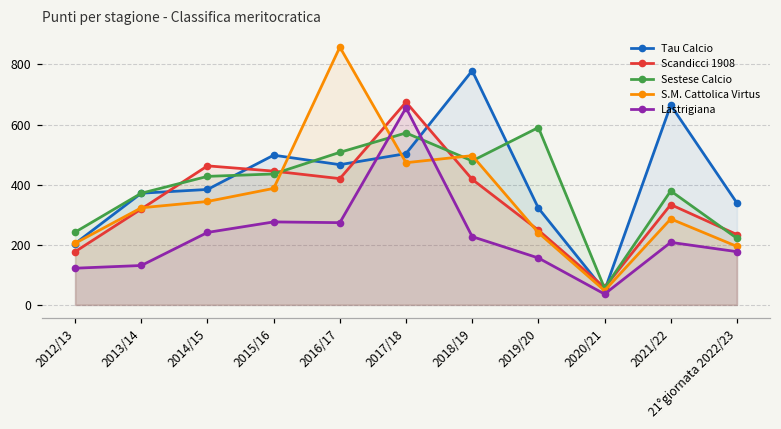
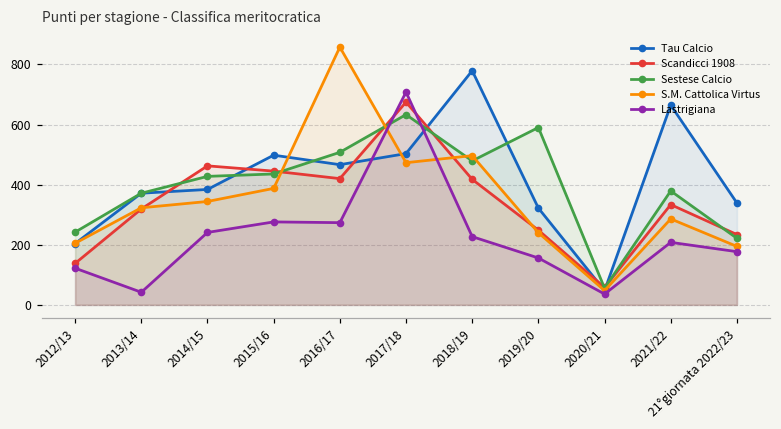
Scandicci 1908, 2012/13: 180 -> 140
Lastrigiana, 2013/14: 130 -> 40
Sestese Calcio, 2017/18: 570 -> 630
Lastrigiana, 2017/18: 660 -> 710
